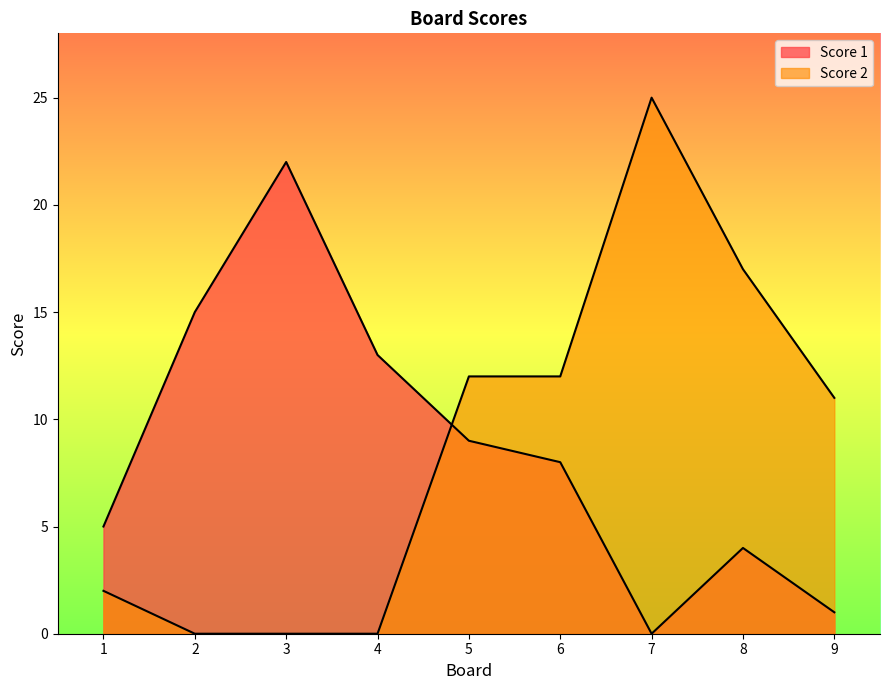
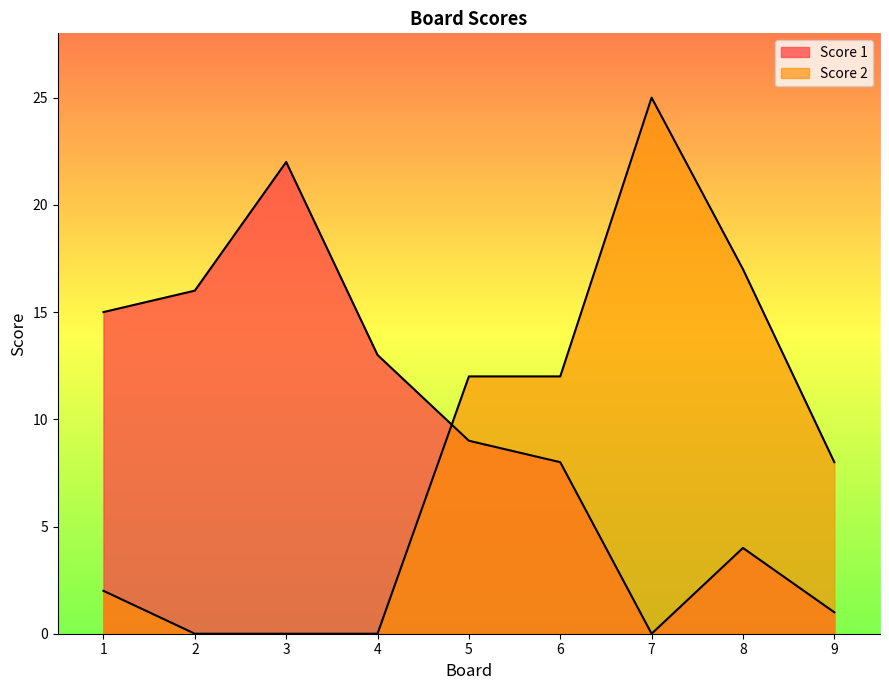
Score 1, 1: 5 -> 15
Score 1, 2: 15 -> 16
Score 2, 9: 11 -> 8
